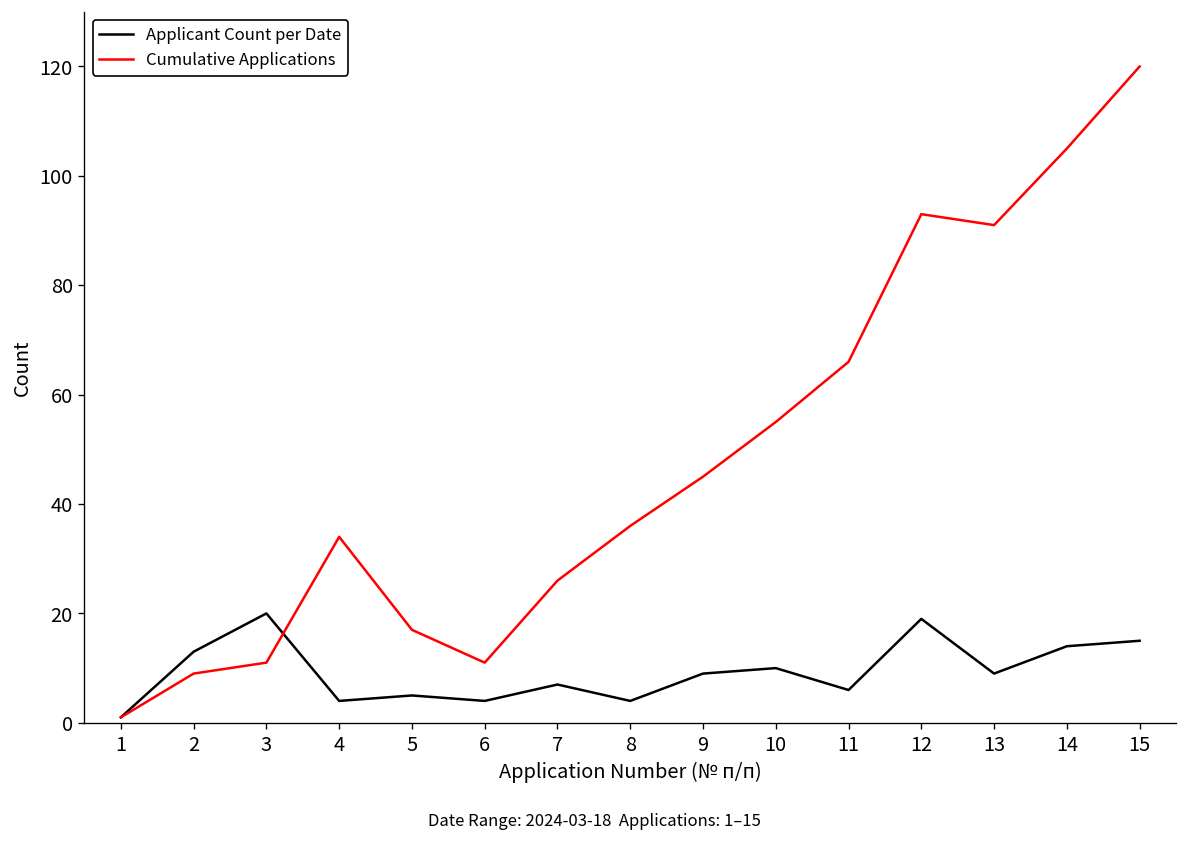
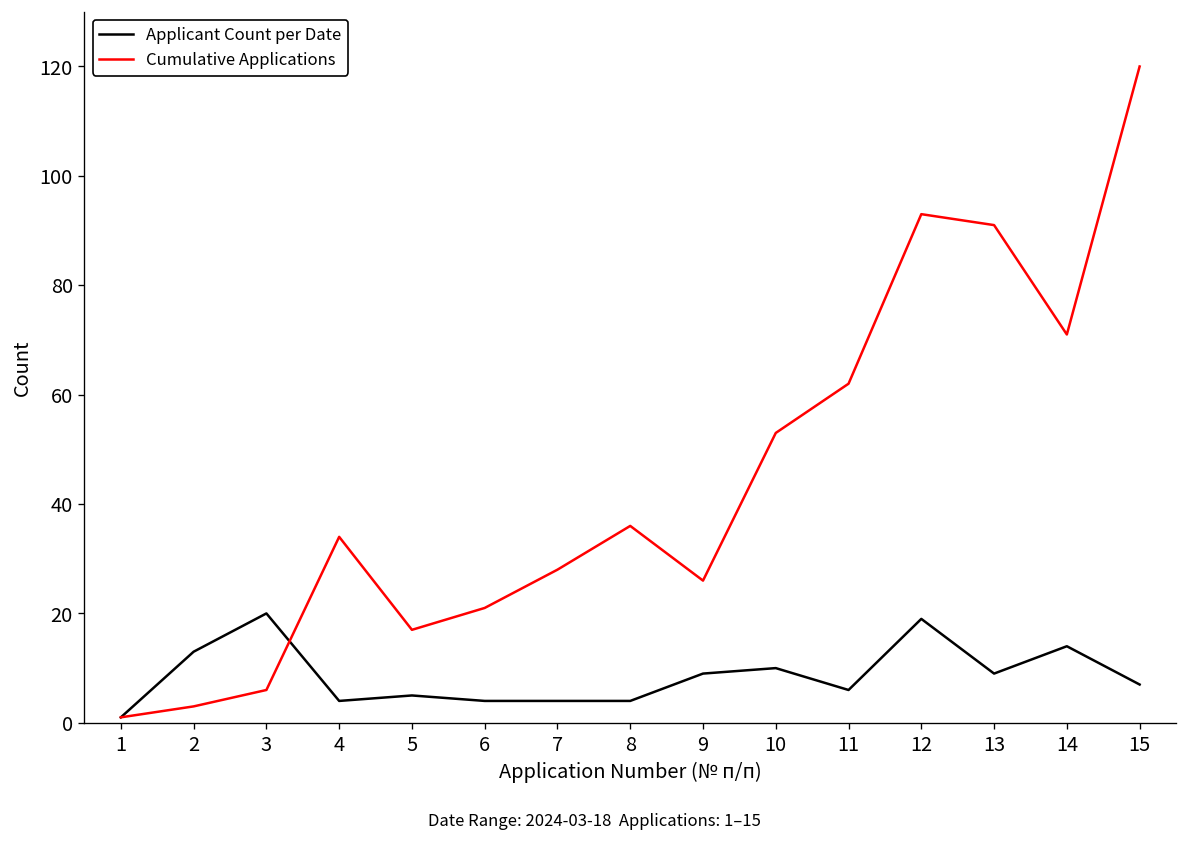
Cumulative Applications, 2: 9 -> 3
Cumulative Applications, 3: 11 -> 6
Cumulative Applications, 6: 11 -> 21
Applicant Count per Date, 7: 7 -> 4
Cumulative Applications, 7: 26 -> 28
Cumulative Applications, 9: 45 -> 26
Cumulative Applications, 10: 55 -> 53
Cumulative Applications, 11: 66 -> 62
Cumulative Applications, 14: 105 -> 71
Applicant Count per Date, 15: 15 -> 7
